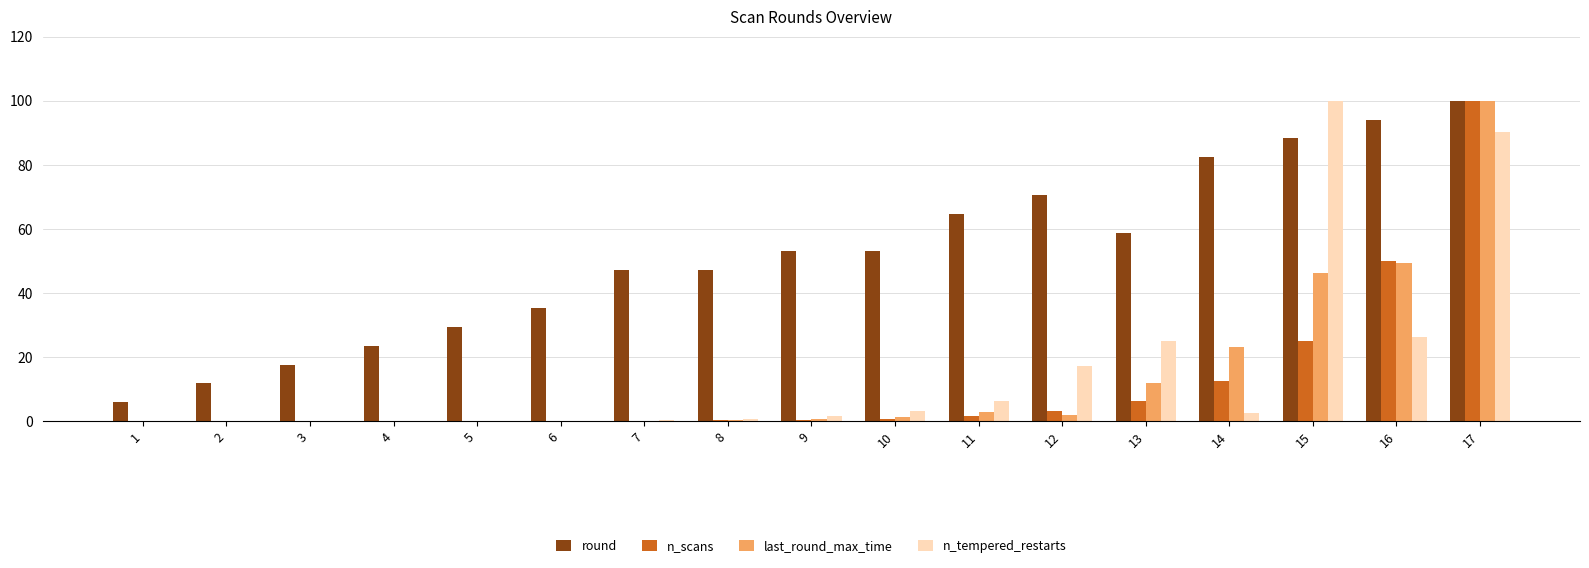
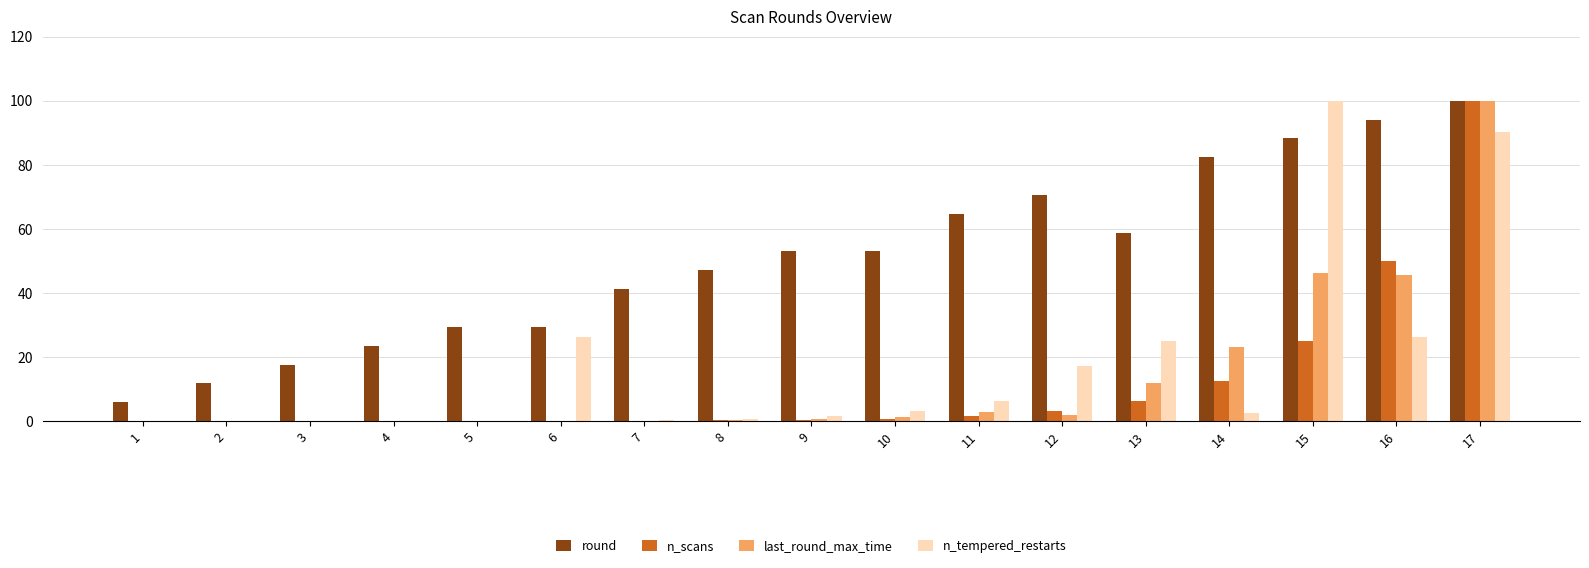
round, 6: 35 -> 29
n_tempered_restarts, 6: 0 -> 26
round, 7: 47 -> 41
last_round_max_time, 16: 49 -> 46
